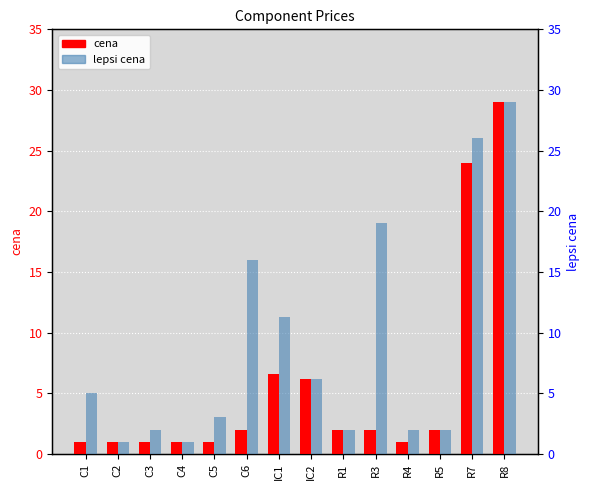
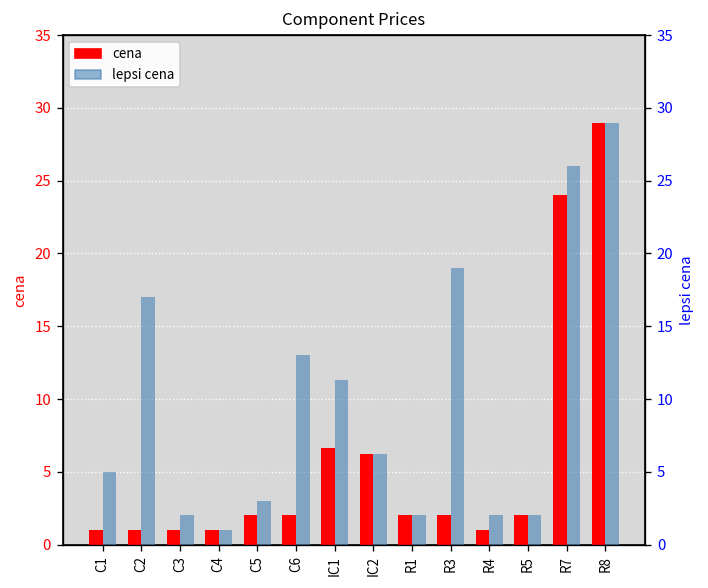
cena, C5: 1 -> 2
lepsi cena, C2: 1 -> 17
lepsi cena, C6: 16 -> 13
